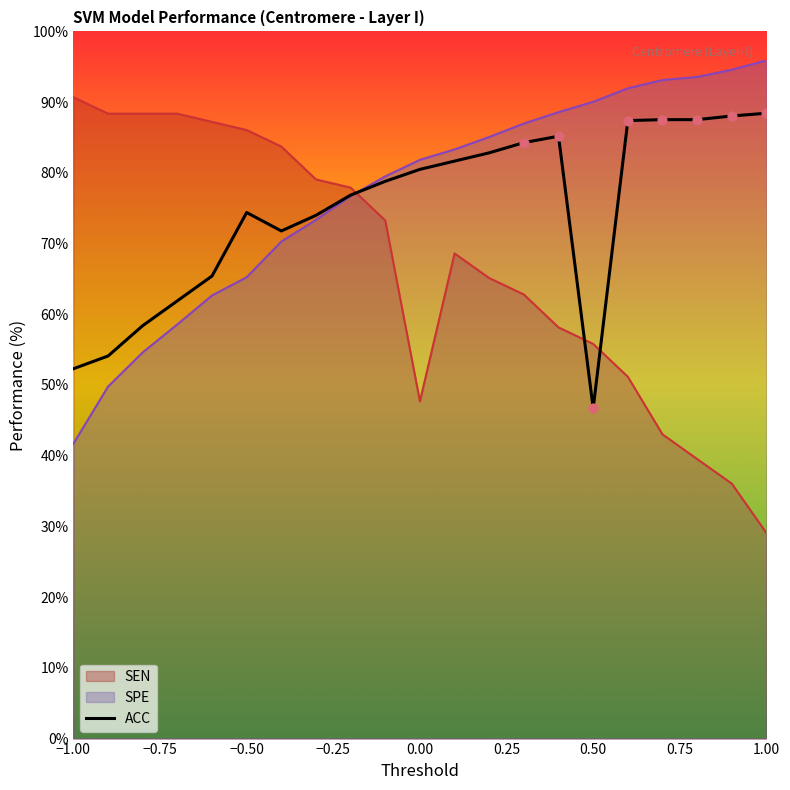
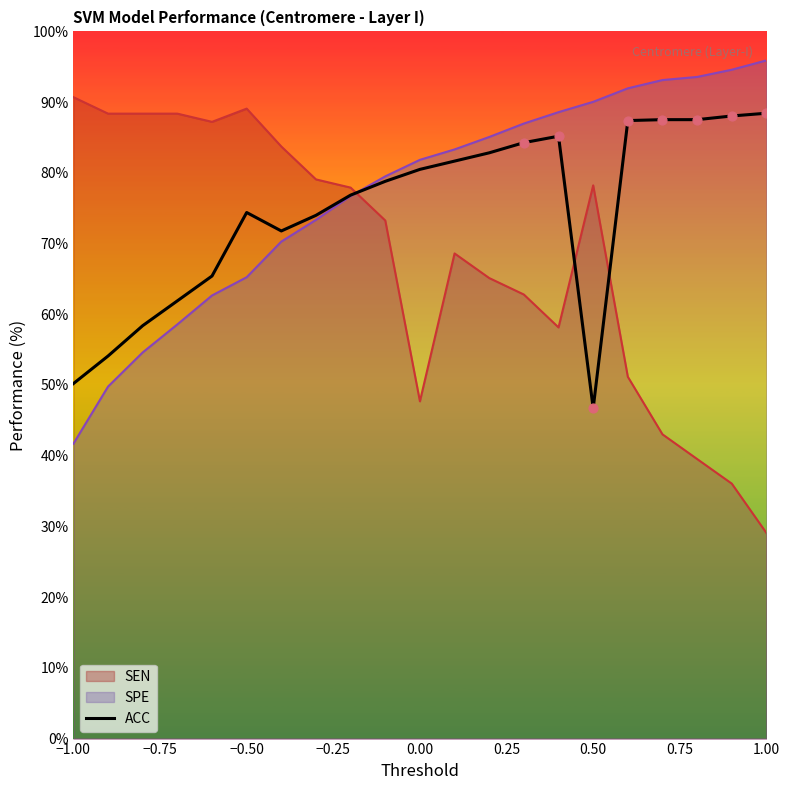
ACC, −1.00: 52% -> 50%
SEN, −0.50: 86% -> 89%
SEN, 0.50: 56% -> 78%
